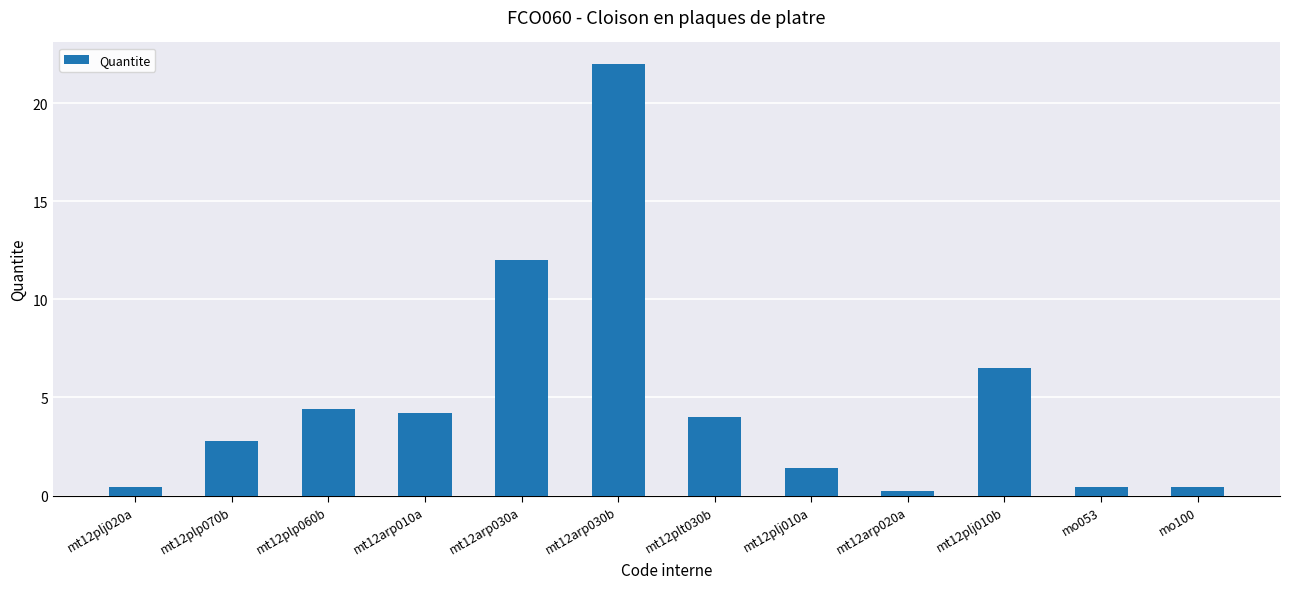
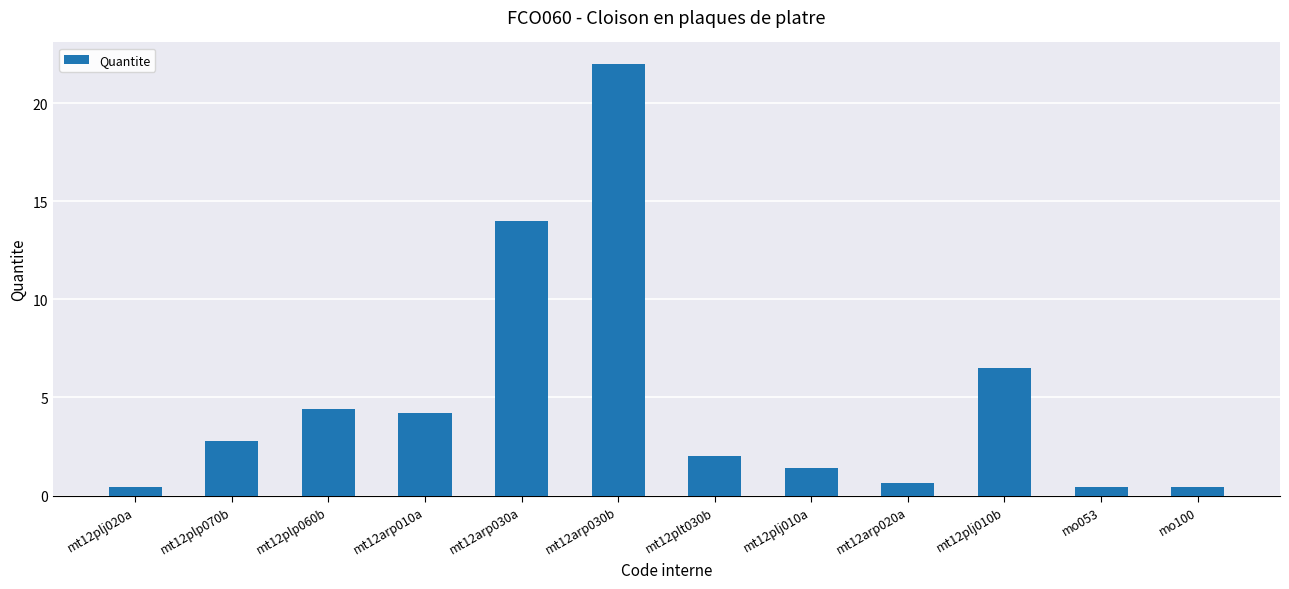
mt12arp030a: 12 -> 14
mt12plt030b: 4 -> 2
mt12arp020a: 0.2 -> 0.7
